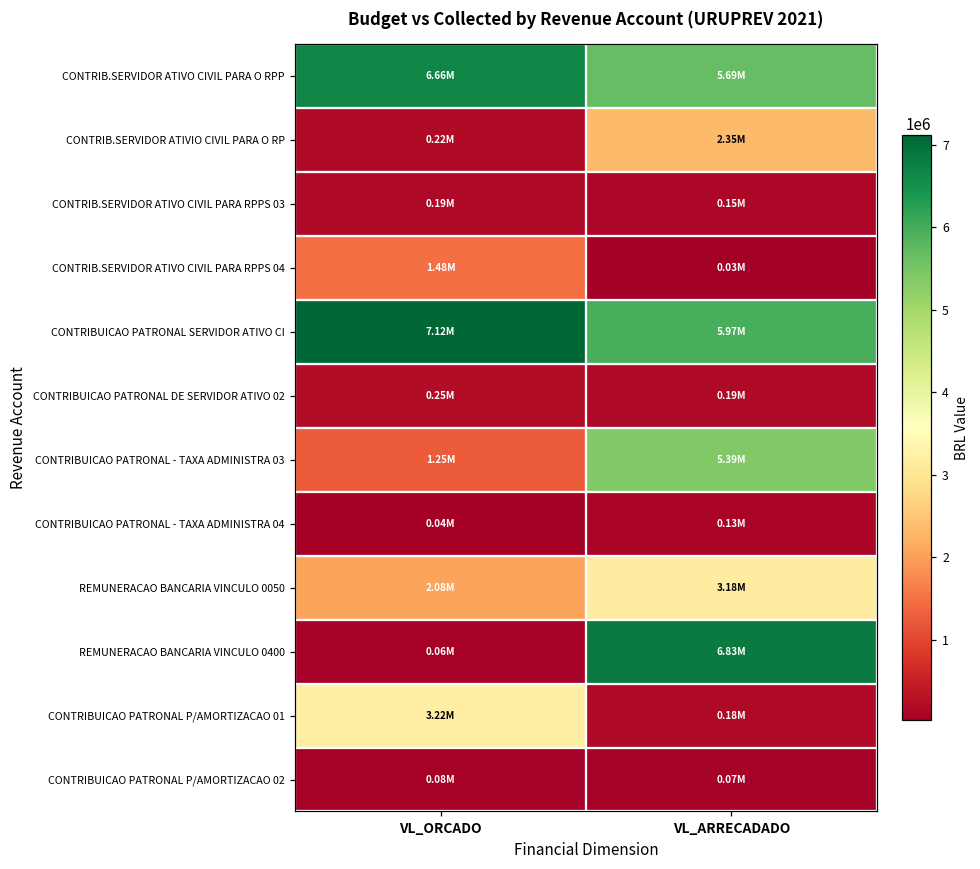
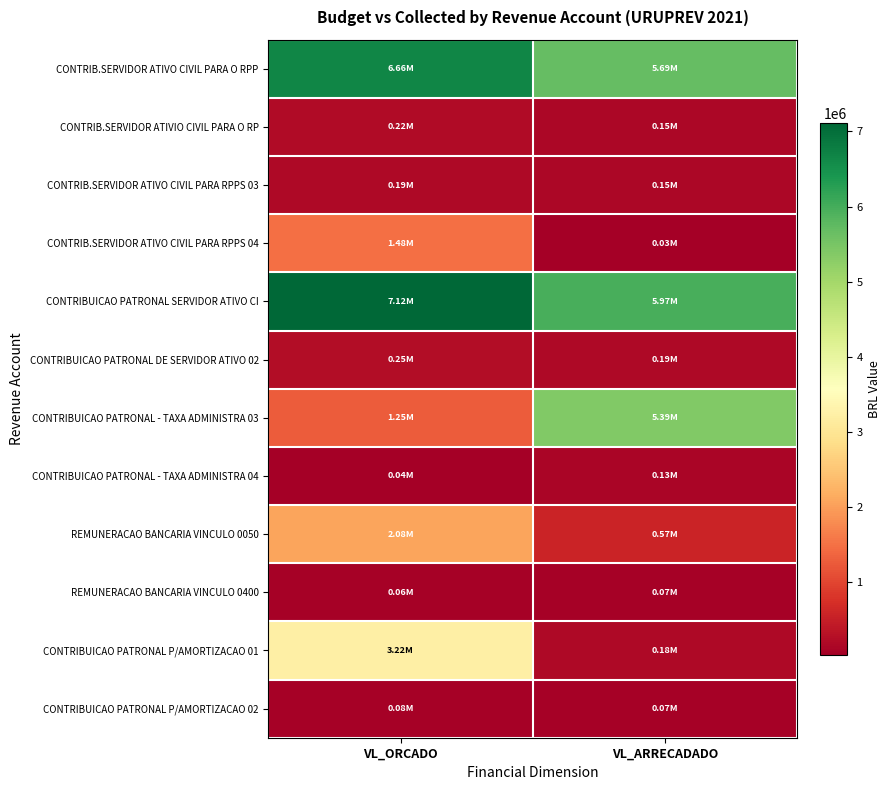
CONTRIB.SERVIDOR ATIVIO CIVIL PARA O RP, VL_ARRECADADO: 2.35M -> 0.15M
REMUNERACAO BANCARIA VINCULO 0050, VL_ARRECADADO: 3.18M -> 0.57M
REMUNERACAO BANCARIA VINCULO 0400, VL_ARRECADADO: 6.83M -> 0.07M
